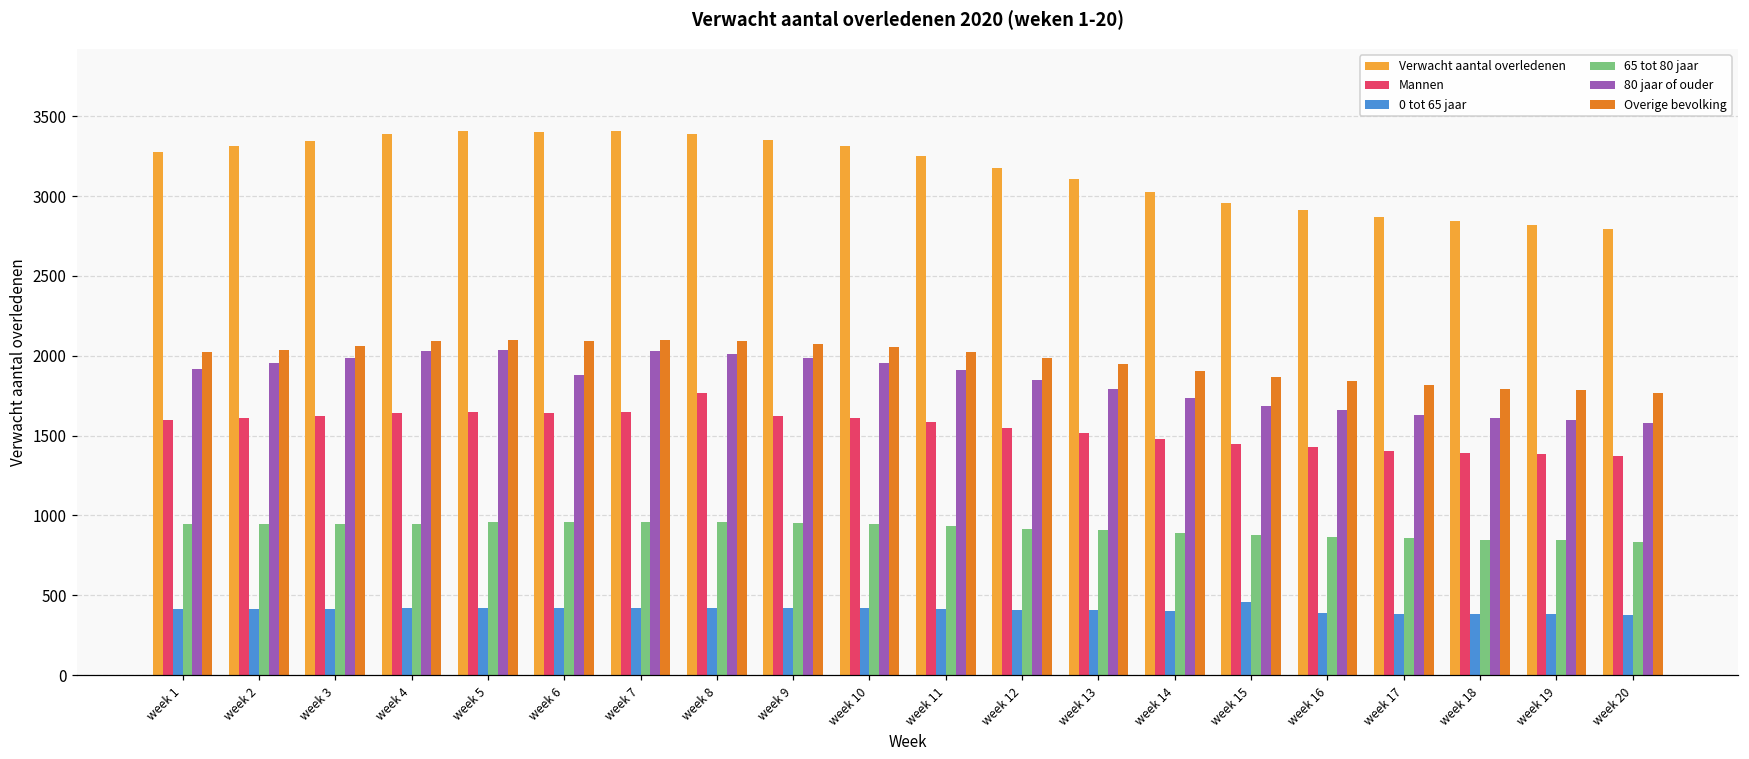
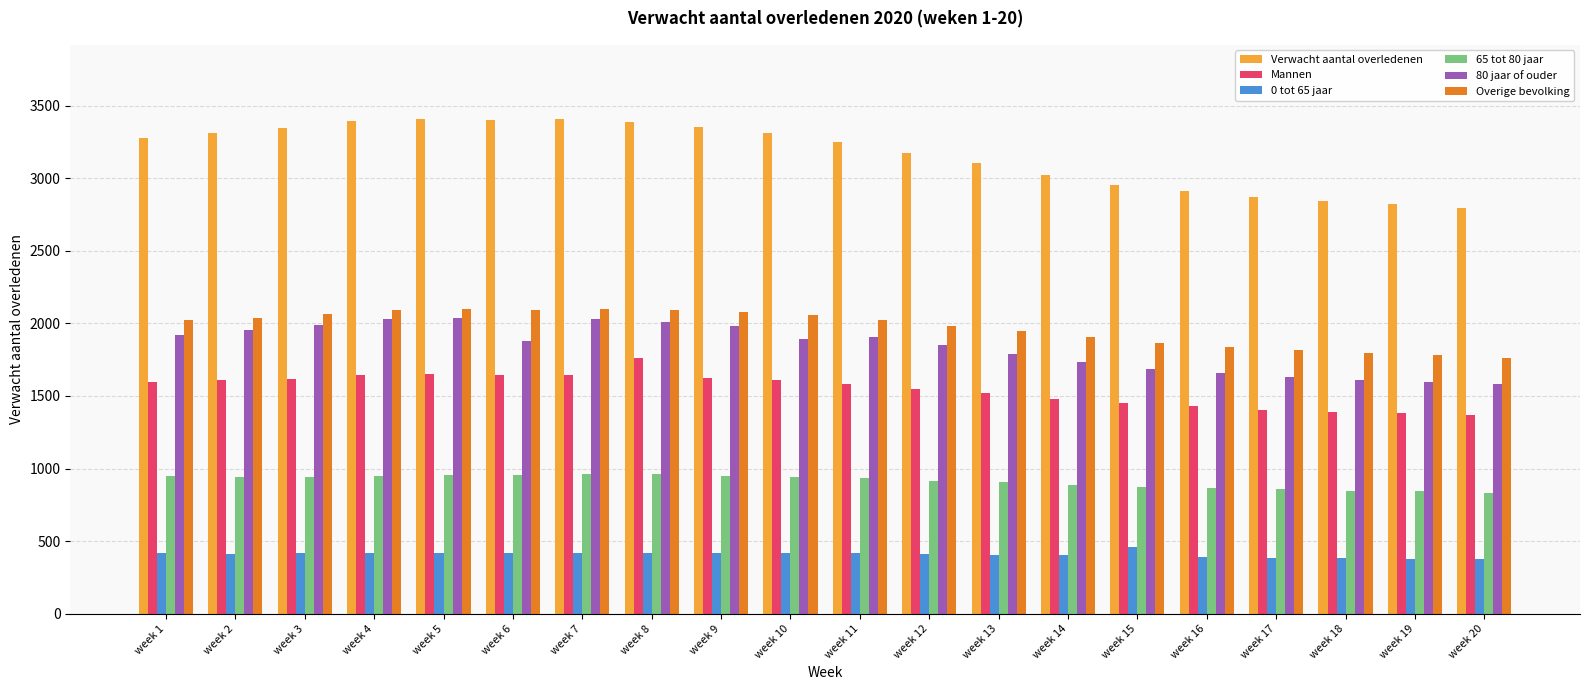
80 jaar of ouder, week 10: 1960 -> 1890
